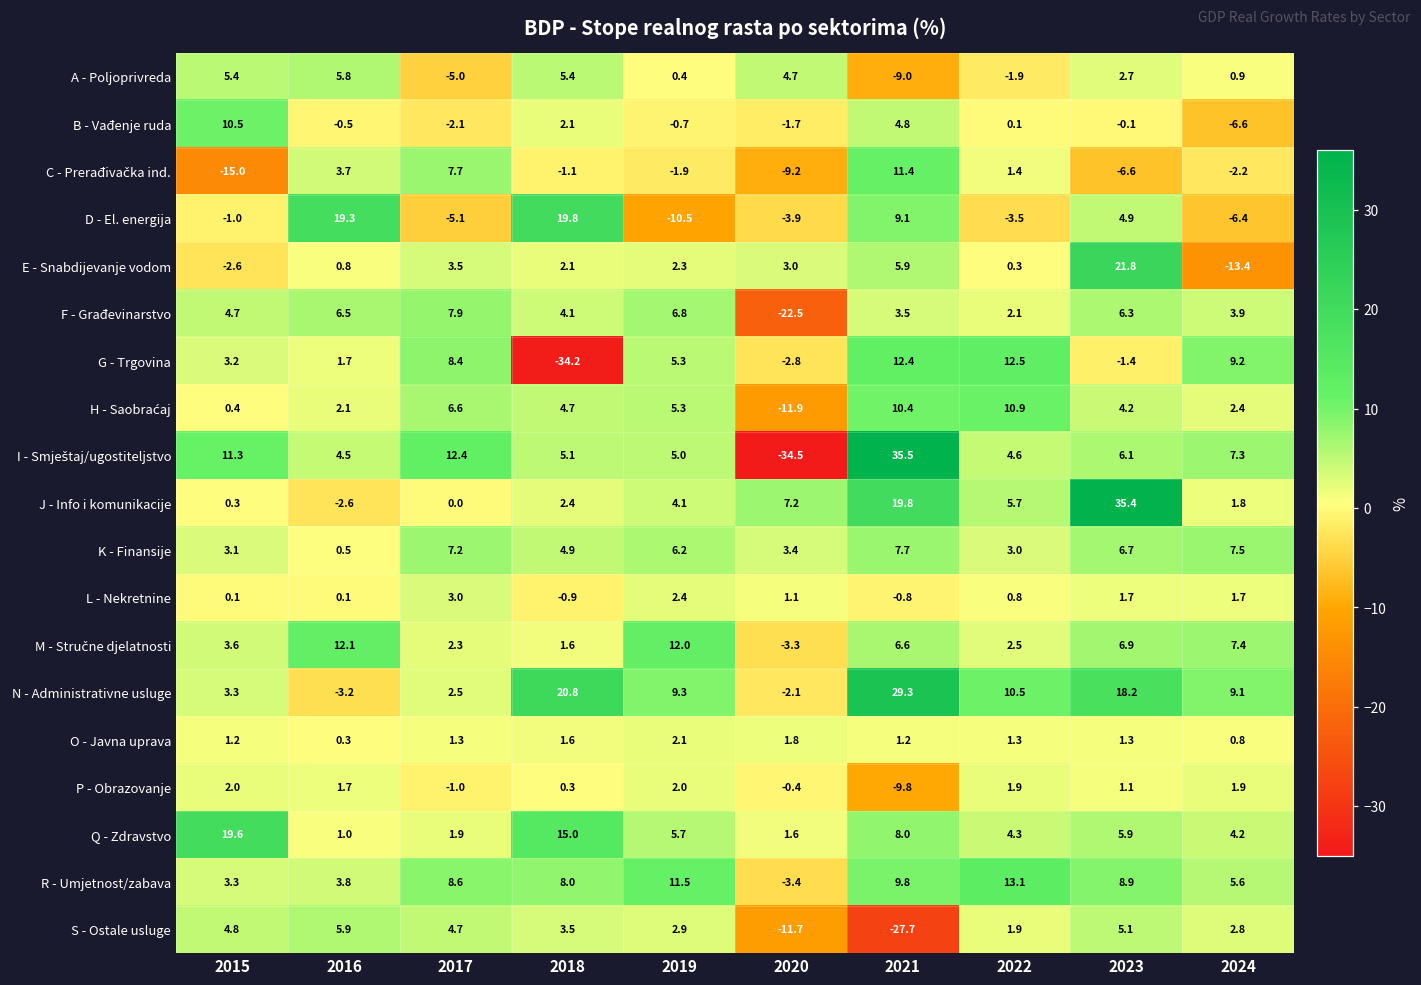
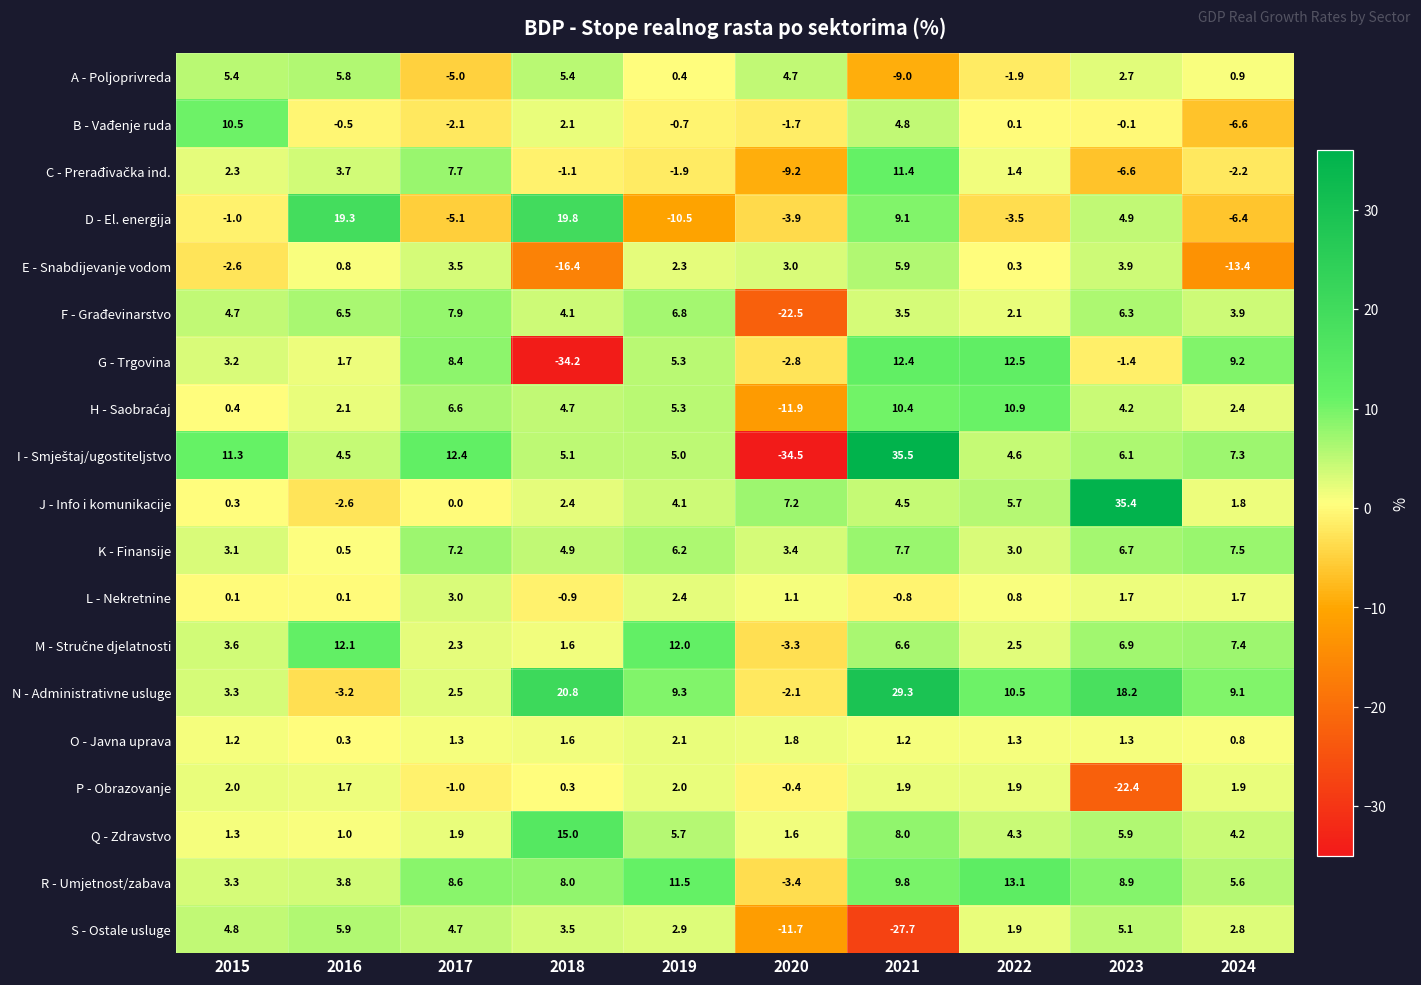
C - Prerađivačka ind., 2015: -15.0 -> 2.3
E - Snabdijevanje vodom, 2018: 2.1 -> -16.4
E - Snabdijevanje vodom, 2023: 21.8 -> 3.9
J - Info i komunikacije, 2021: 19.8 -> 4.5
P - Obrazovanje, 2021: -9.8 -> 1.9
P - Obrazovanje, 2023: 1.1 -> -22.4
Q - Zdravstvo, 2015: 19.6 -> 1.3
